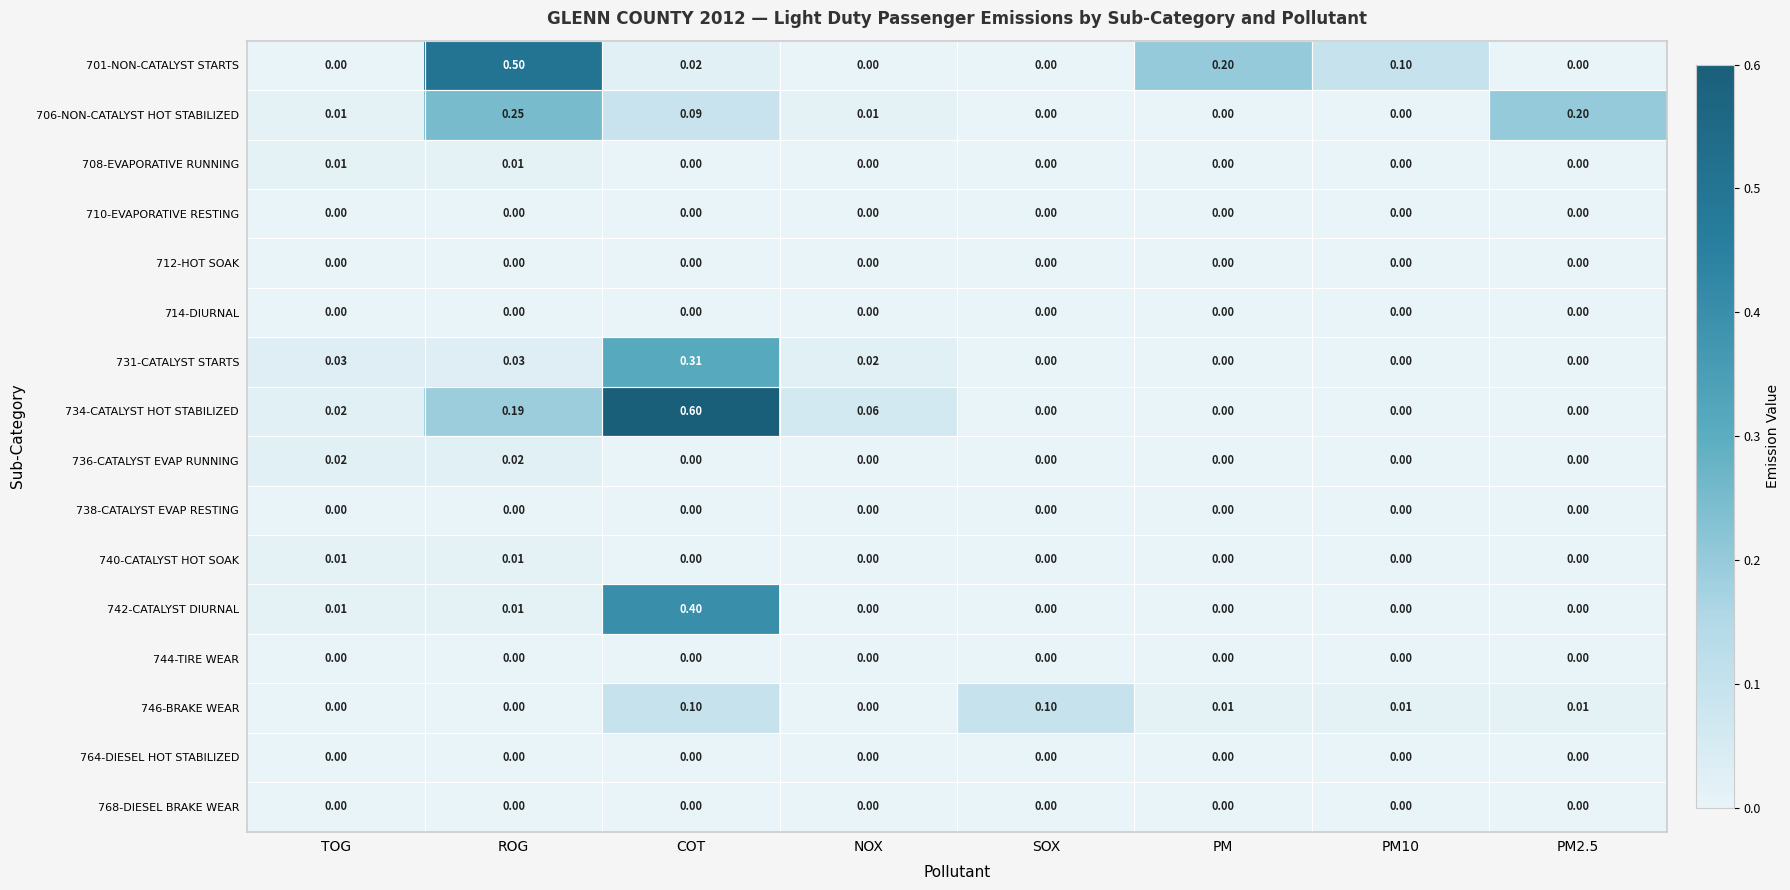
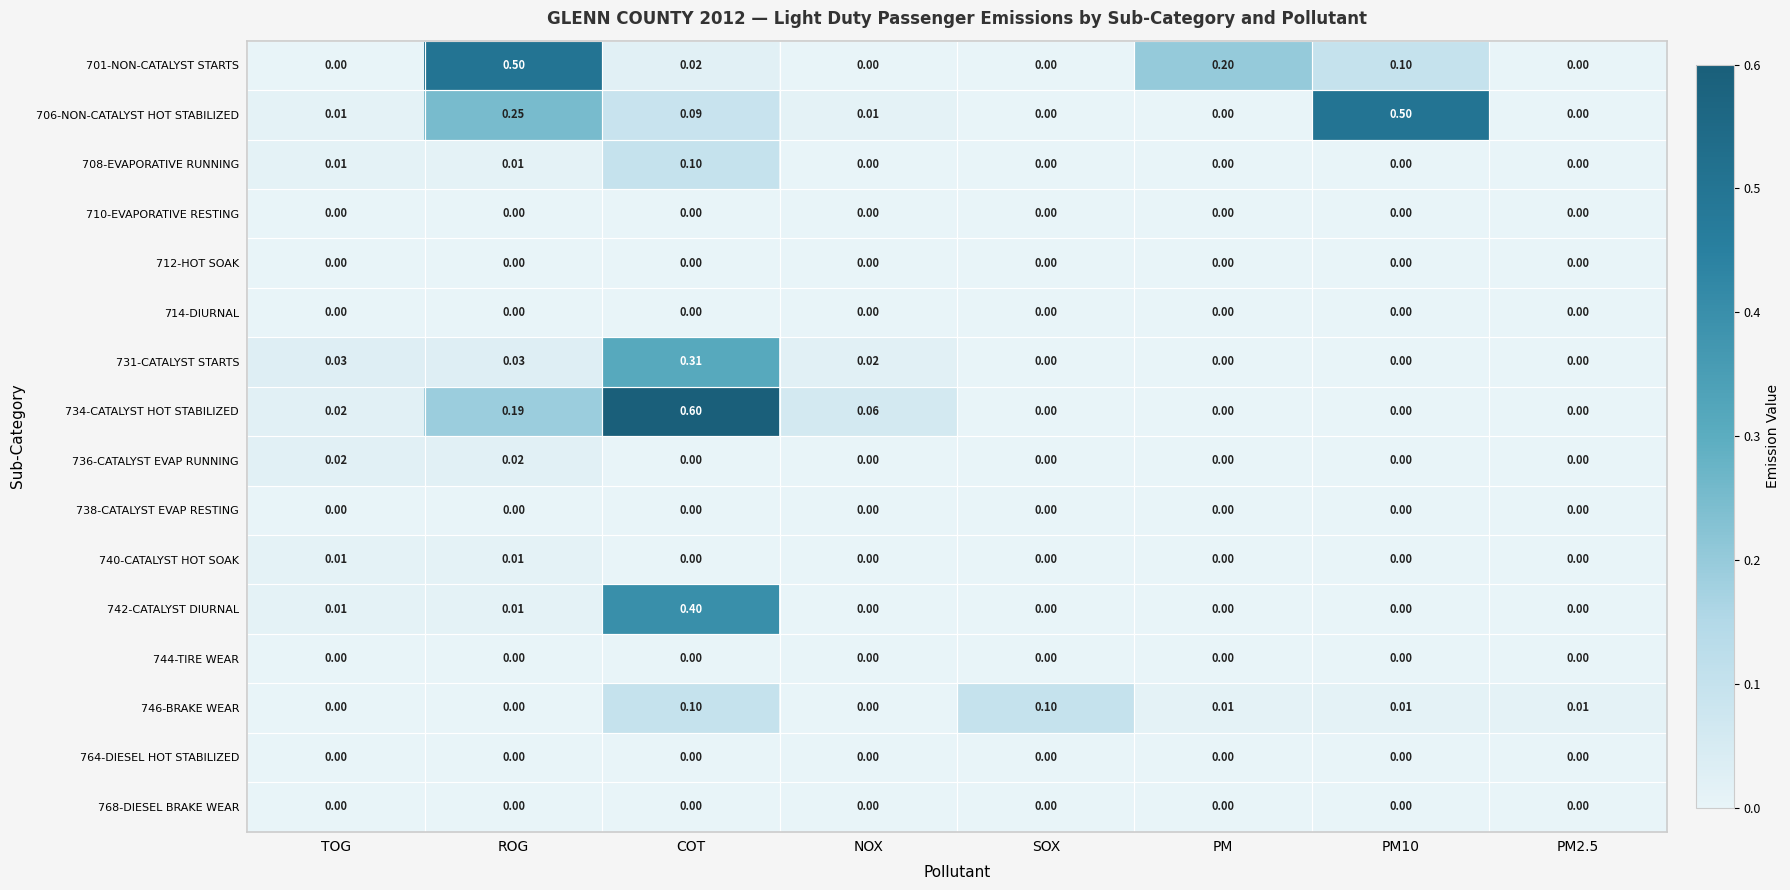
706-NON-CATALYST HOT STABILIZED, PM10: 0.00 -> 0.50
706-NON-CATALYST HOT STABILIZED, PM2.5: 0.20 -> 0.00
708-EVAPORATIVE RUNNING, COT: 0.00 -> 0.10
